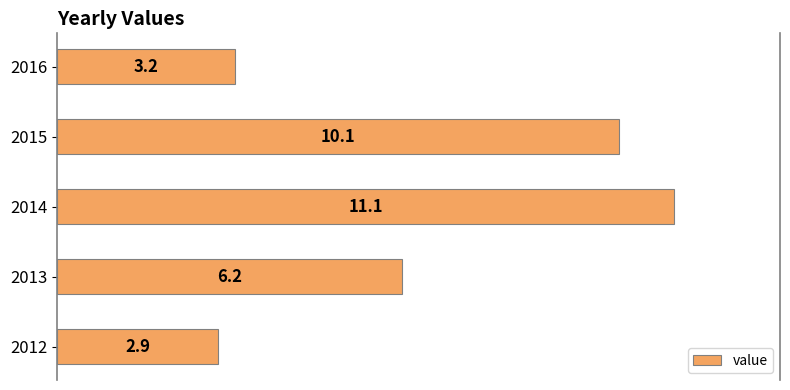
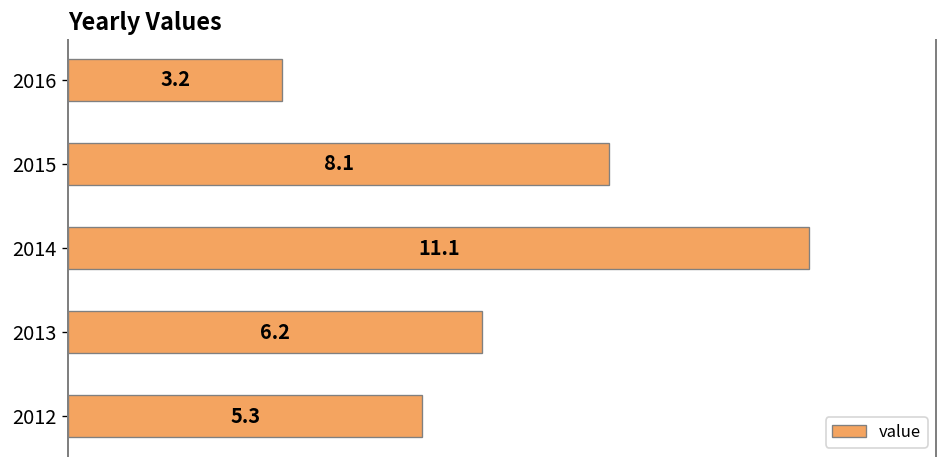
2015: 10.1 -> 8.1
2012: 2.9 -> 5.3
